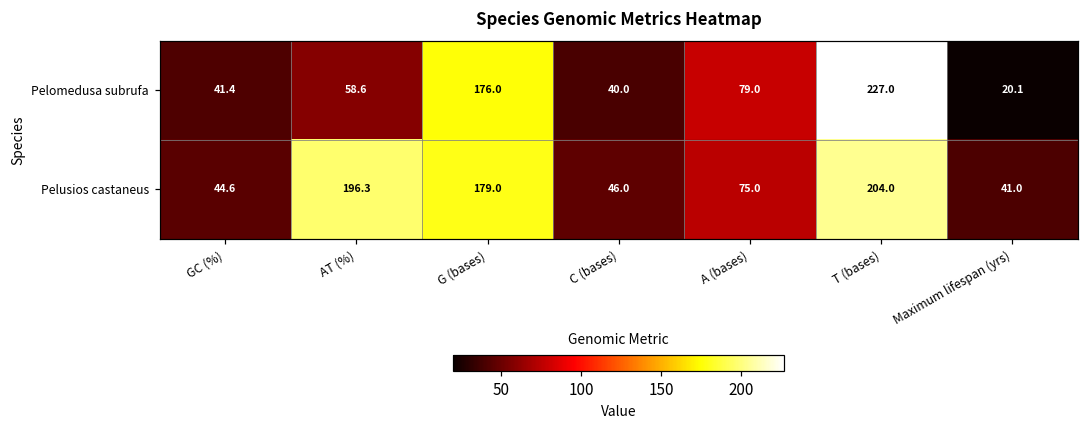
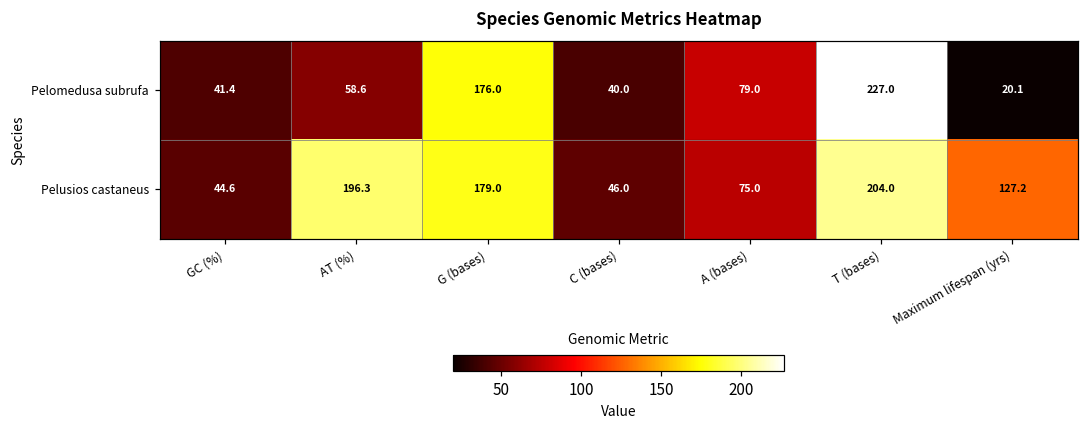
Pelusios castaneus, Maximum lifespan (yrs): 41.0 -> 127.2
